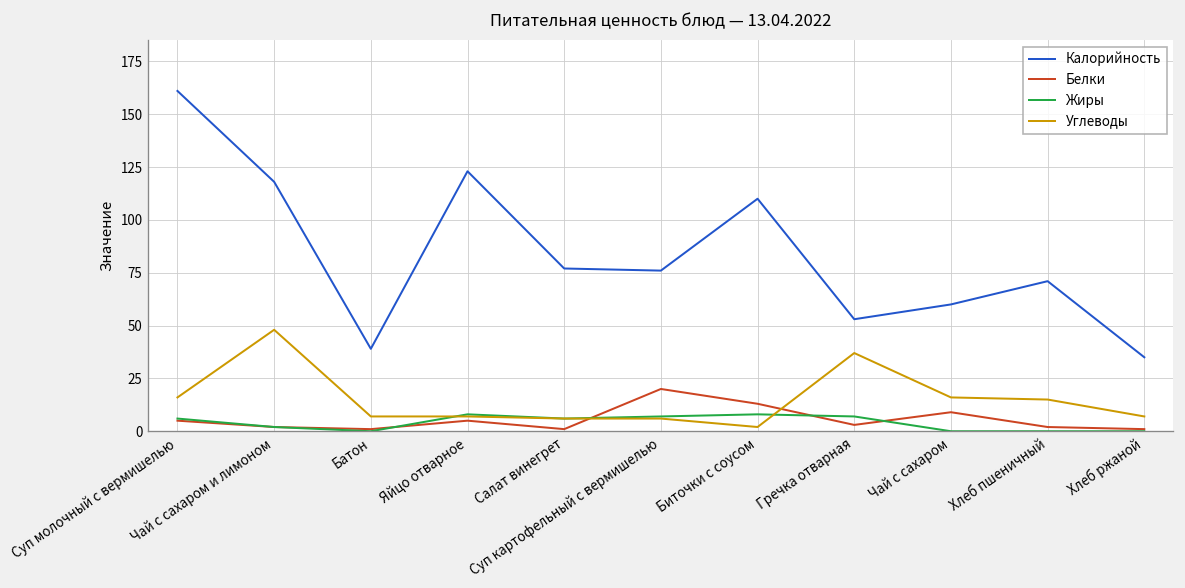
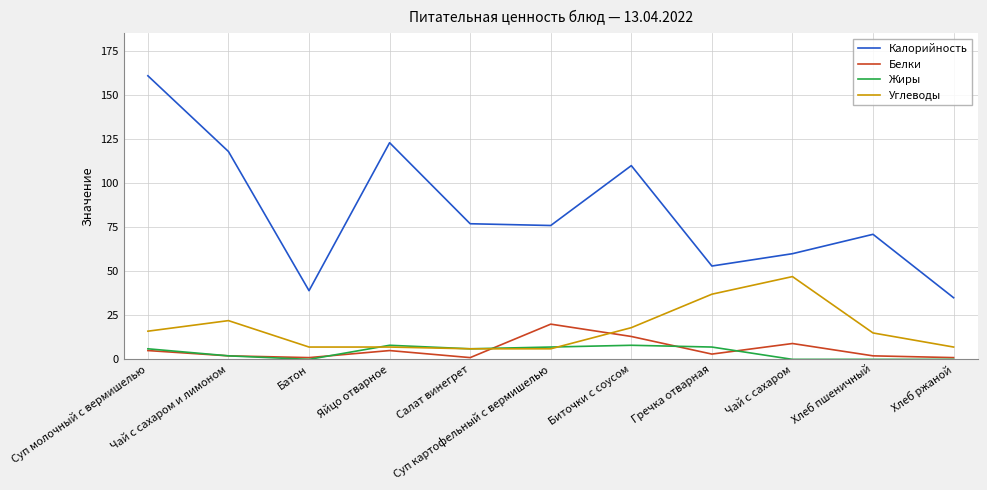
Углеводы, Чай с сахаром и лимоном: 48 -> 22
Углеводы, Биточки с соусом: 2 -> 18
Углеводы, Чай с сахаром: 16 -> 47
